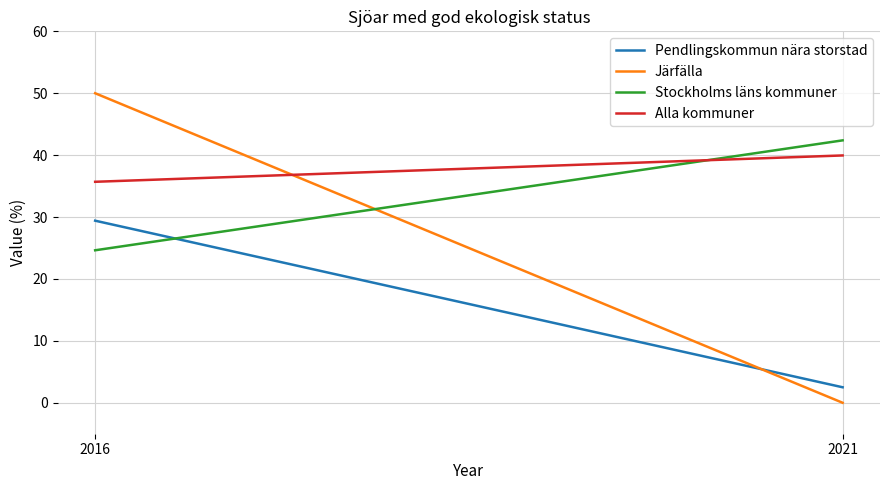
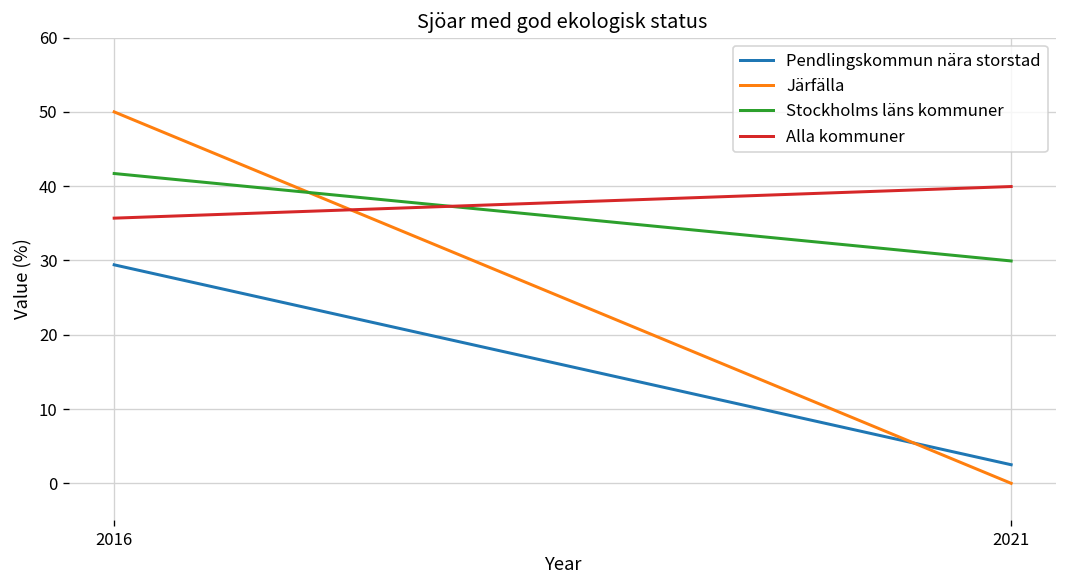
Stockholms läns kommuner, 2016: 25 -> 42
Stockholms läns kommuner, 2021: 42 -> 30
